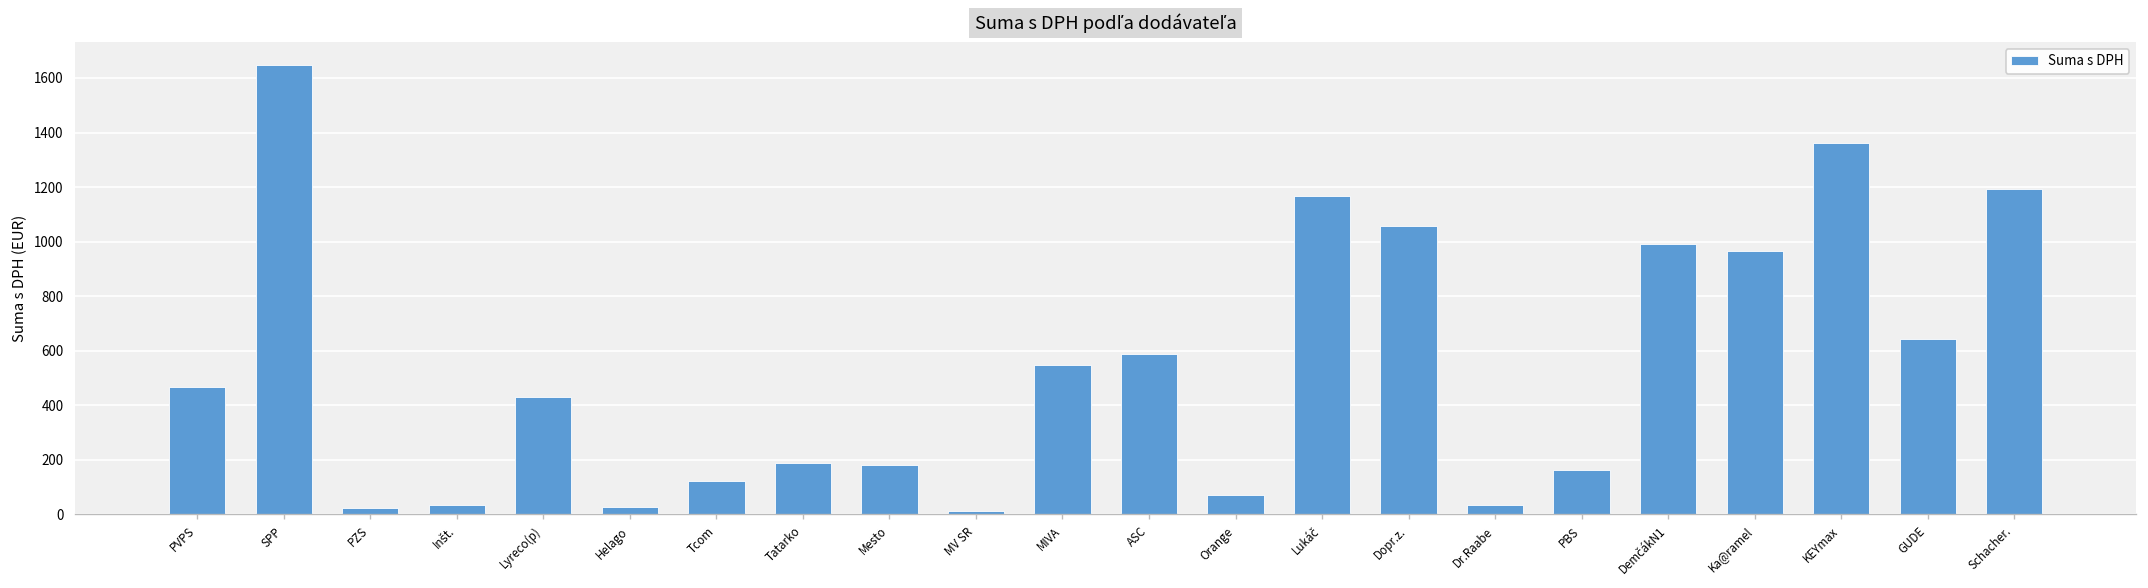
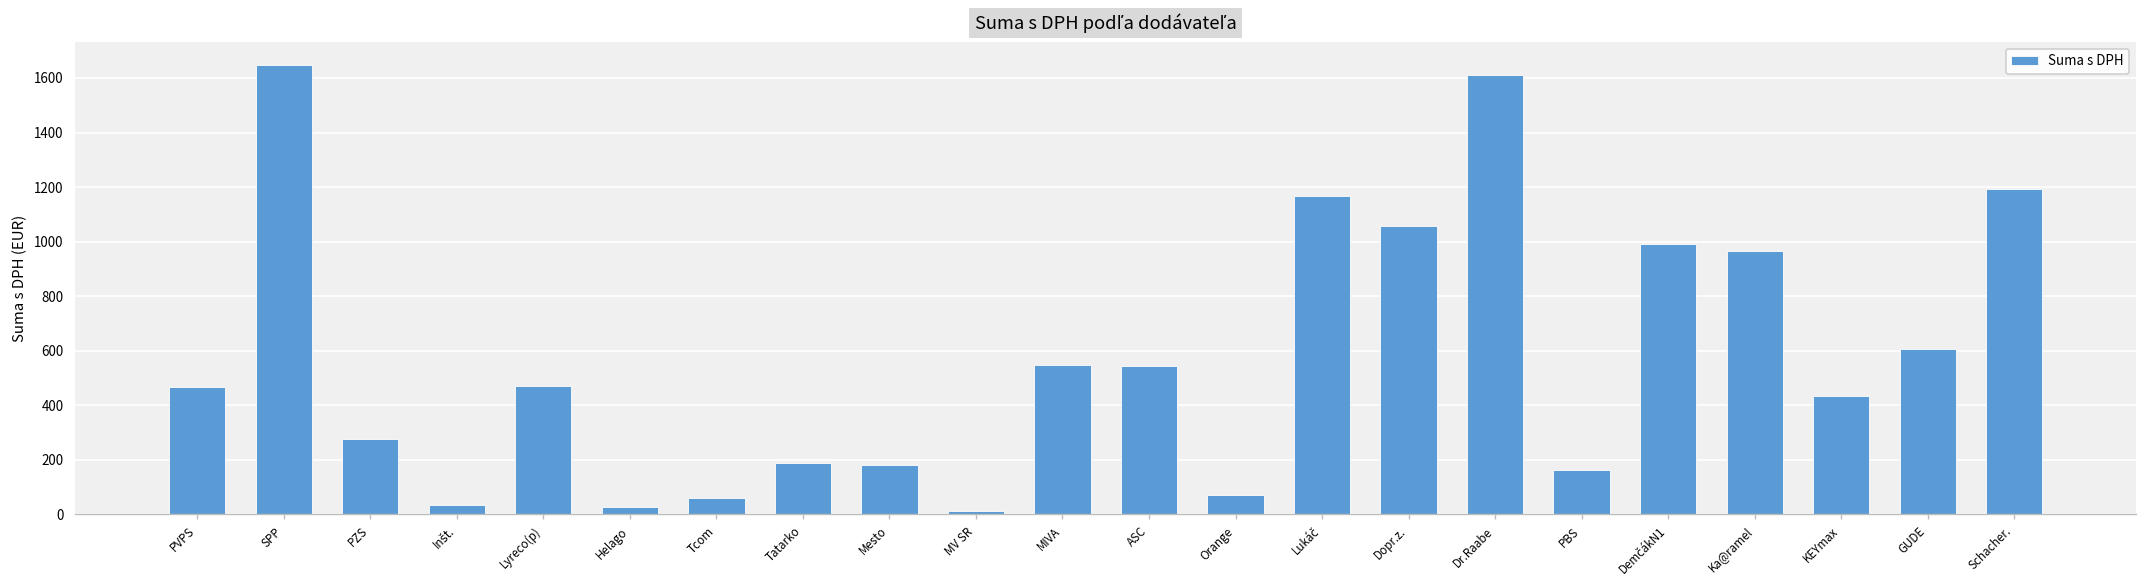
PZS: 20 -> 280
Lyreco(p): 430 -> 470
Tcom: 120 -> 60
ASC: 590 -> 540
Dr.Raabe: 40 -> 1610
KEYmax: 1360 -> 430
GUDE: 640 -> 610
